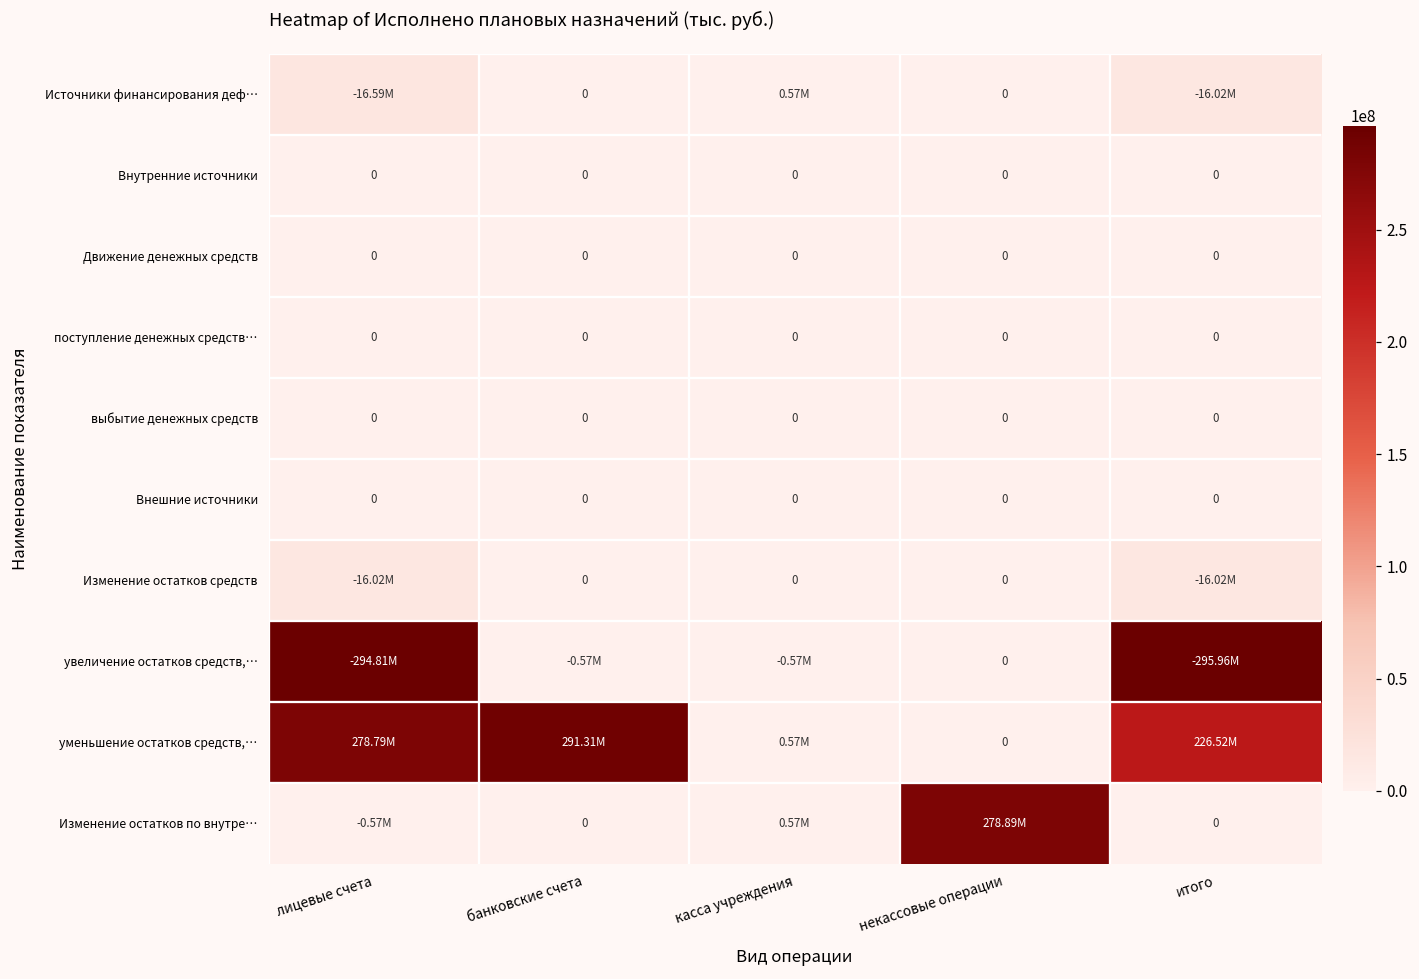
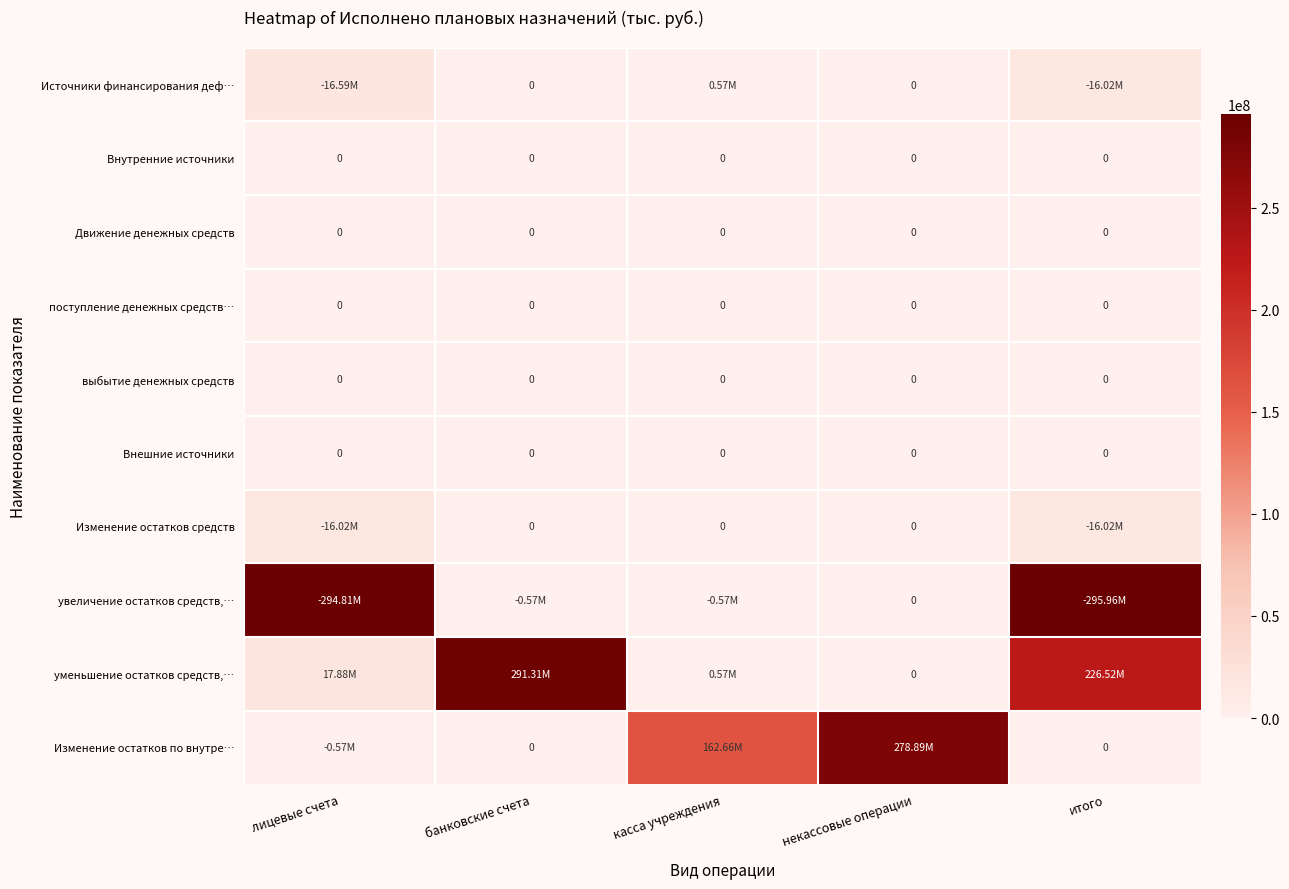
уменьшение остатков средств,…, лицевые счета: 278.79M -> 17.88M
Изменение остатков по внутре…, касса учреждения: 0.57M -> 162.66M
